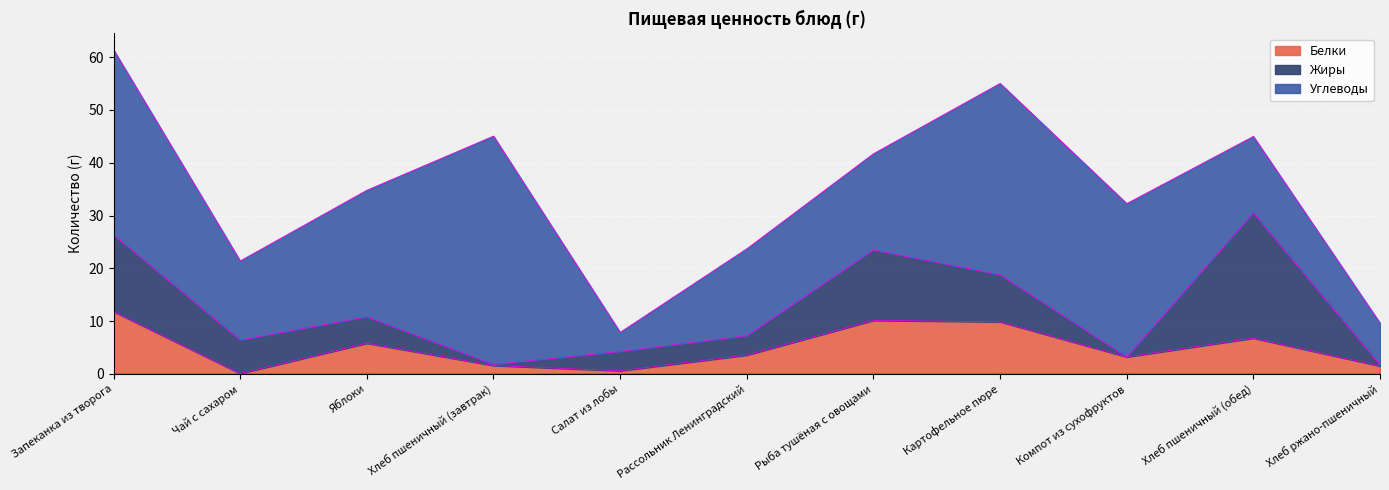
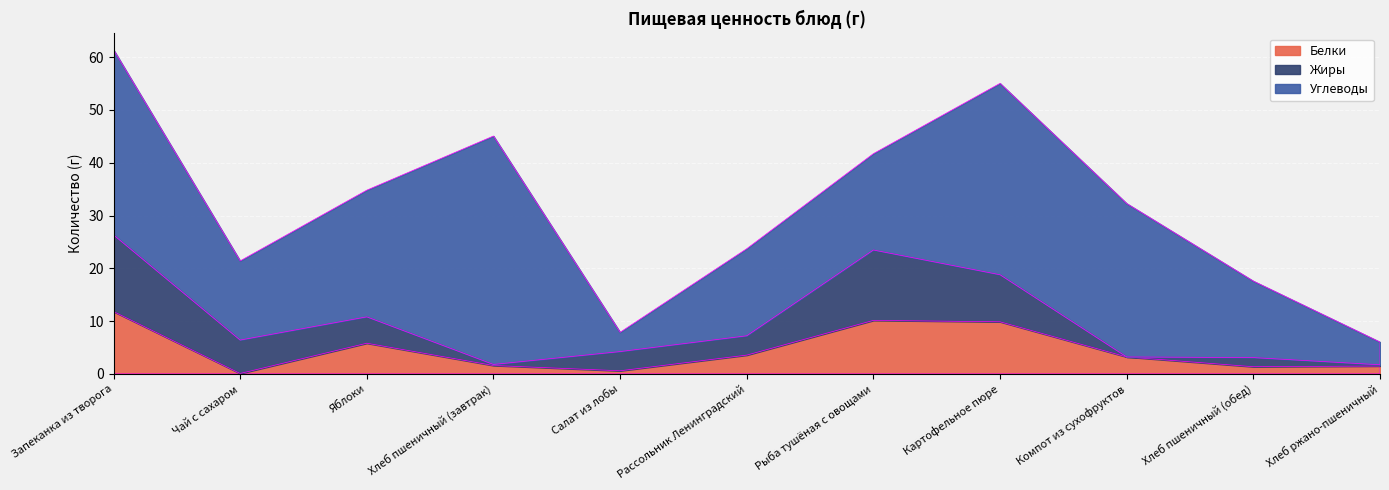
Белки, Хлеб пшеничный (обед): 7 -> 1
Жиры, Хлеб пшеничный (обед): 24 -> 2
Углеводы, Хлеб ржано-пшеничный: 8 -> 4
